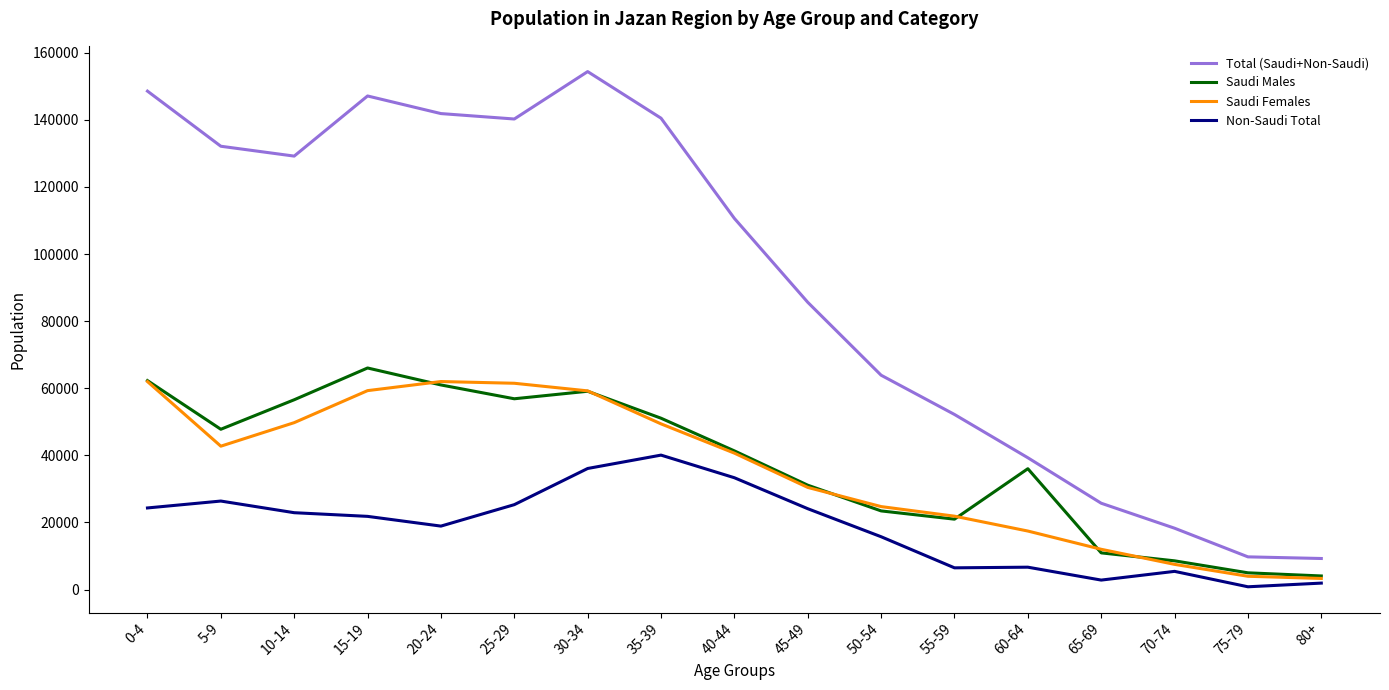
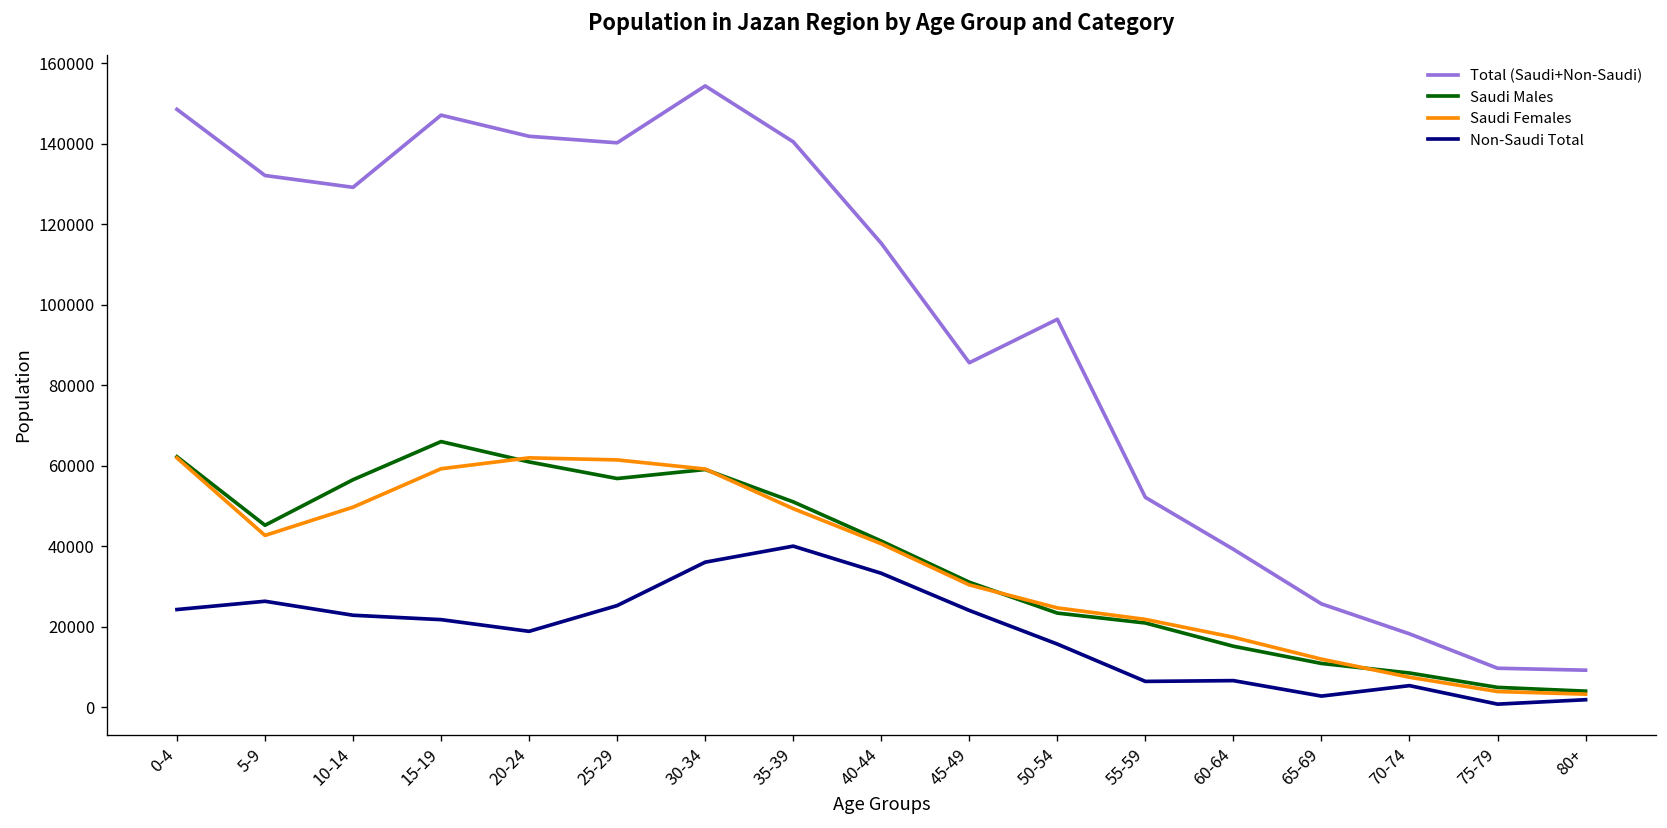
Saudi Males, 5-9: 48000 -> 45000
Total (Saudi+Non-Saudi), 40-44: 111000 -> 115000
Total (Saudi+Non-Saudi), 50-54: 64000 -> 96000
Saudi Males, 60-64: 36000 -> 15000
